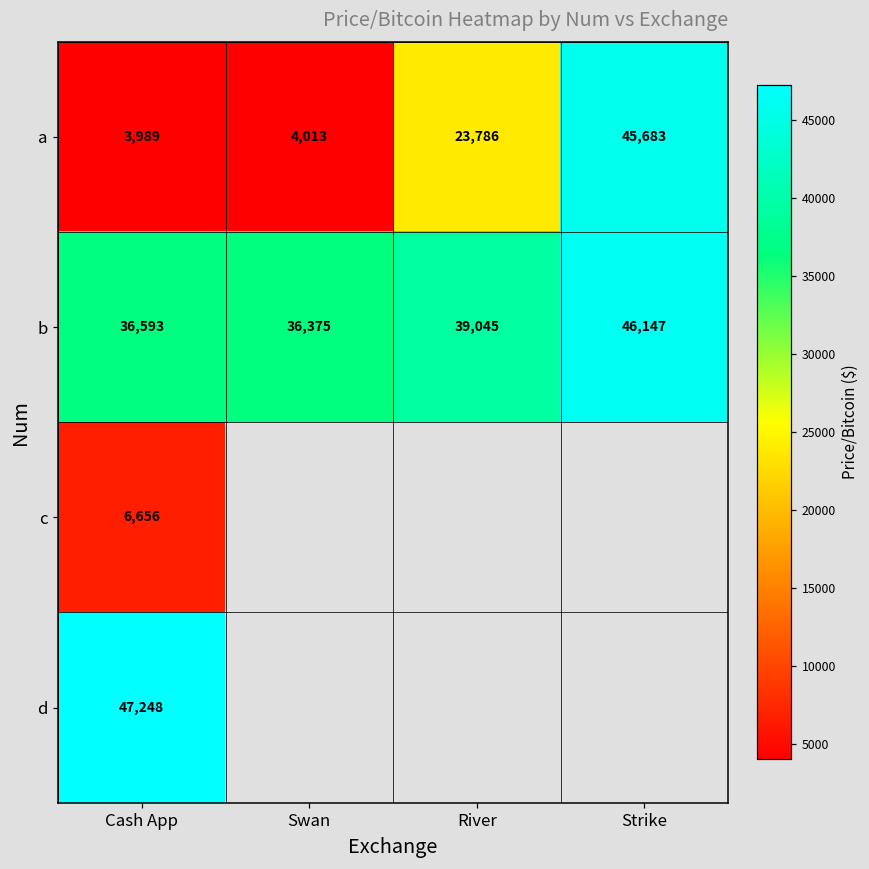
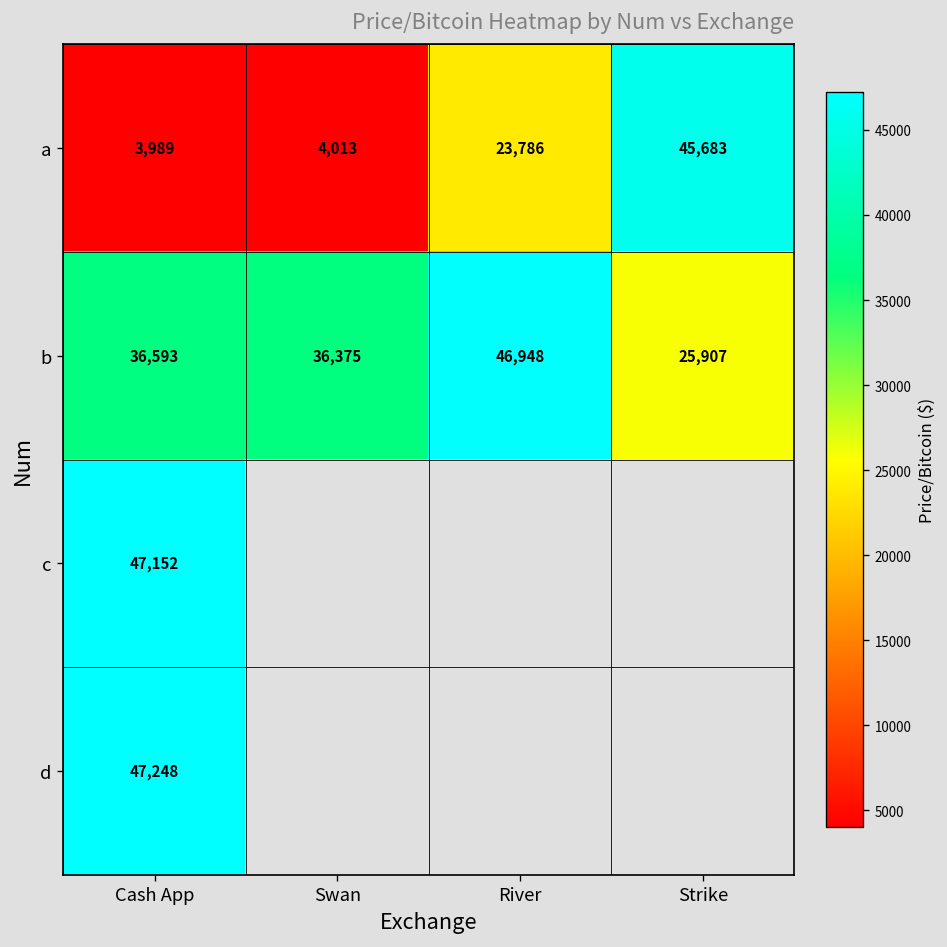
b, River: 39,045 -> 46,948
b, Strike: 46,147 -> 25,907
c, Cash App: 6,656 -> 47,152
